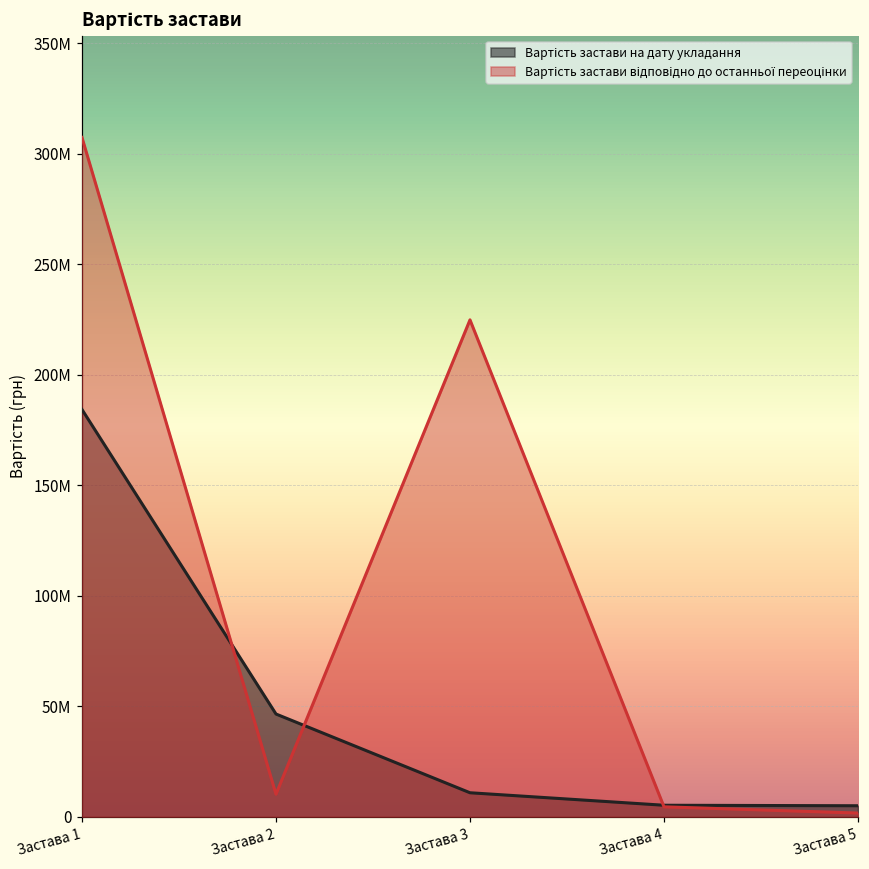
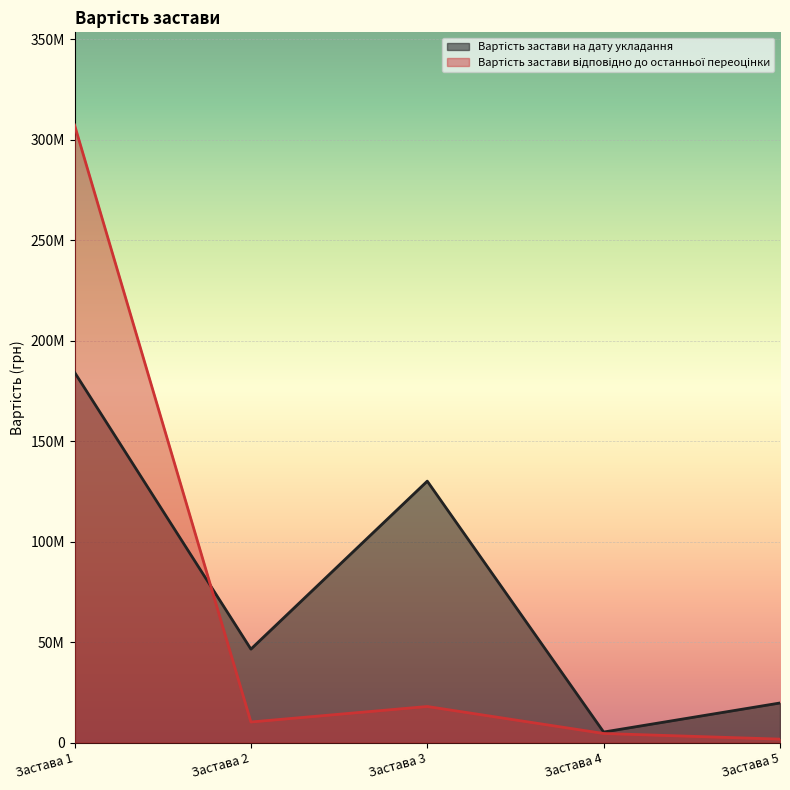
Вартість застави на дату укладання, Застава 3: 11000000 -> 130000000
Вартість застави відповідно до останньої переоцінки, Застава 3: 225000000 -> 18000000
Вартість застави на дату укладання, Застава 5: 5000000 -> 20000000
